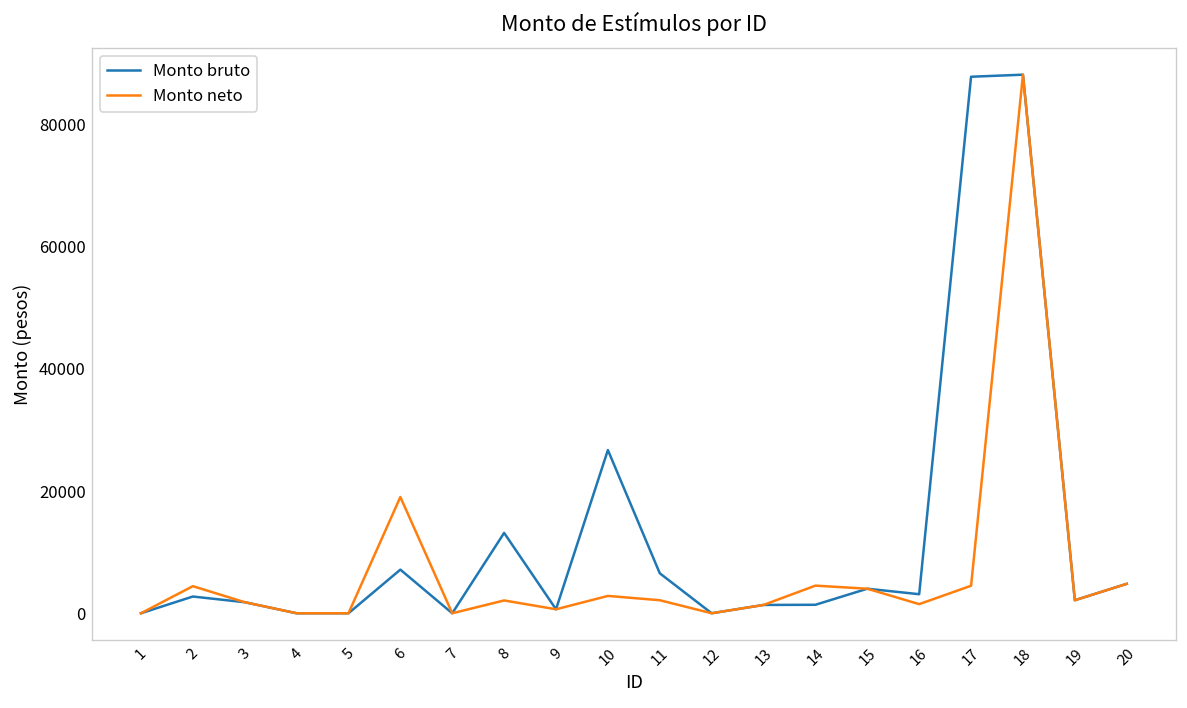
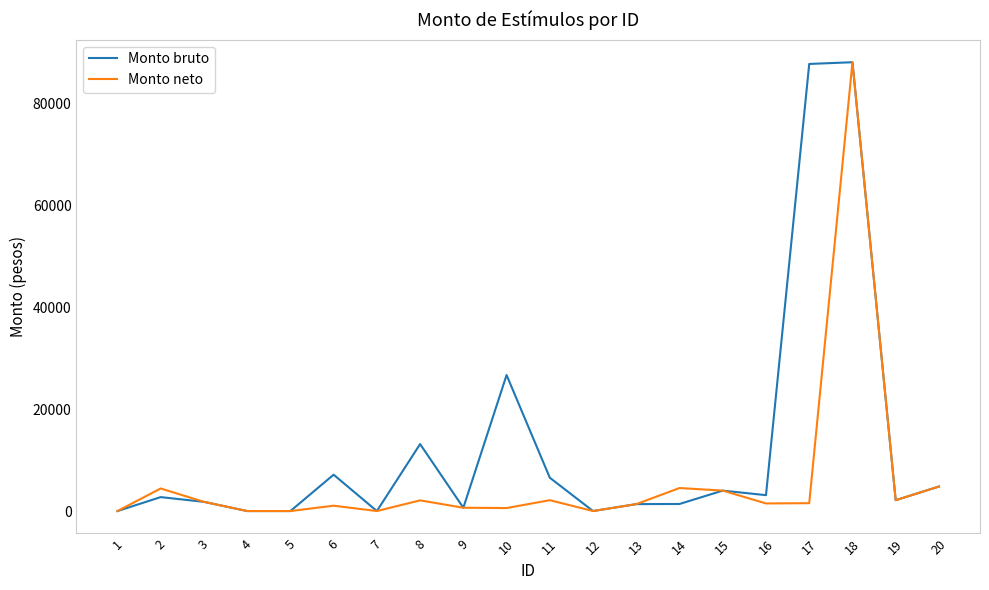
Monto neto, 6: 19000 -> 1000
Monto neto, 10: 3000 -> 1000
Monto neto, 17: 5000 -> 2000
